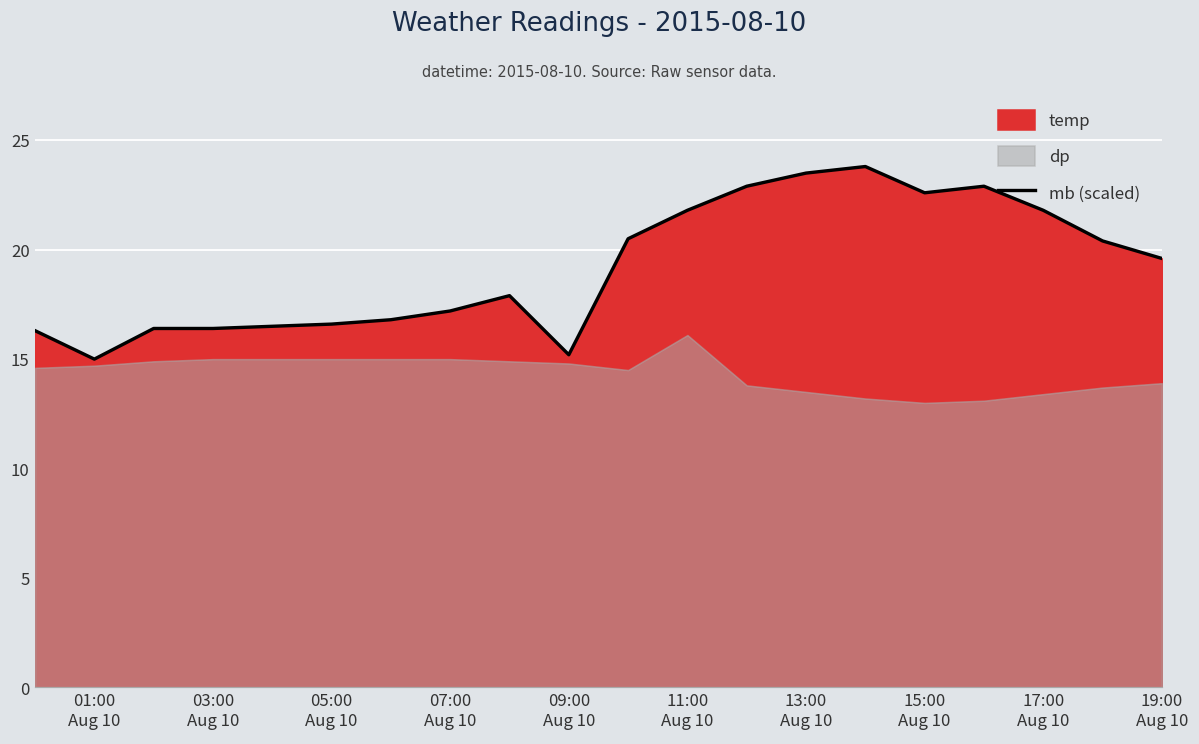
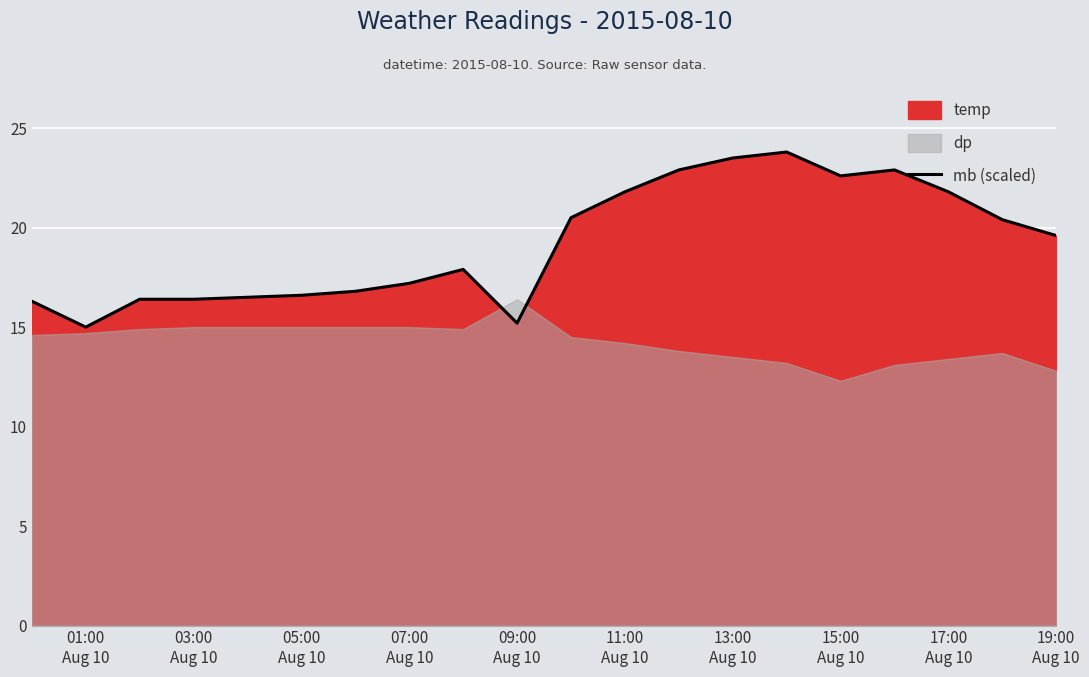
dp, 09:00 Aug 10: 14.8 -> 16.4
dp, 11:00 Aug 10: 16.1 -> 14.2
dp, 15:00 Aug 10: 13.0 -> 12.3
dp, 19:00 Aug 10: 13.9 -> 12.8
